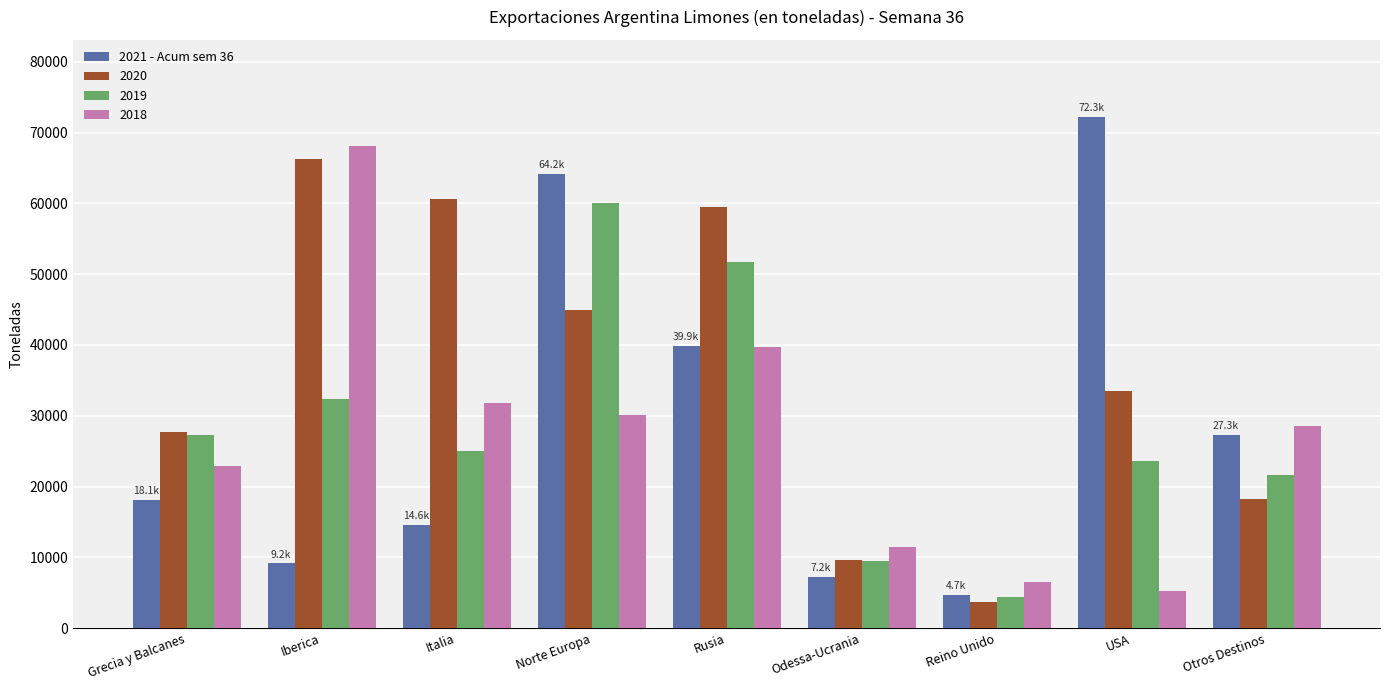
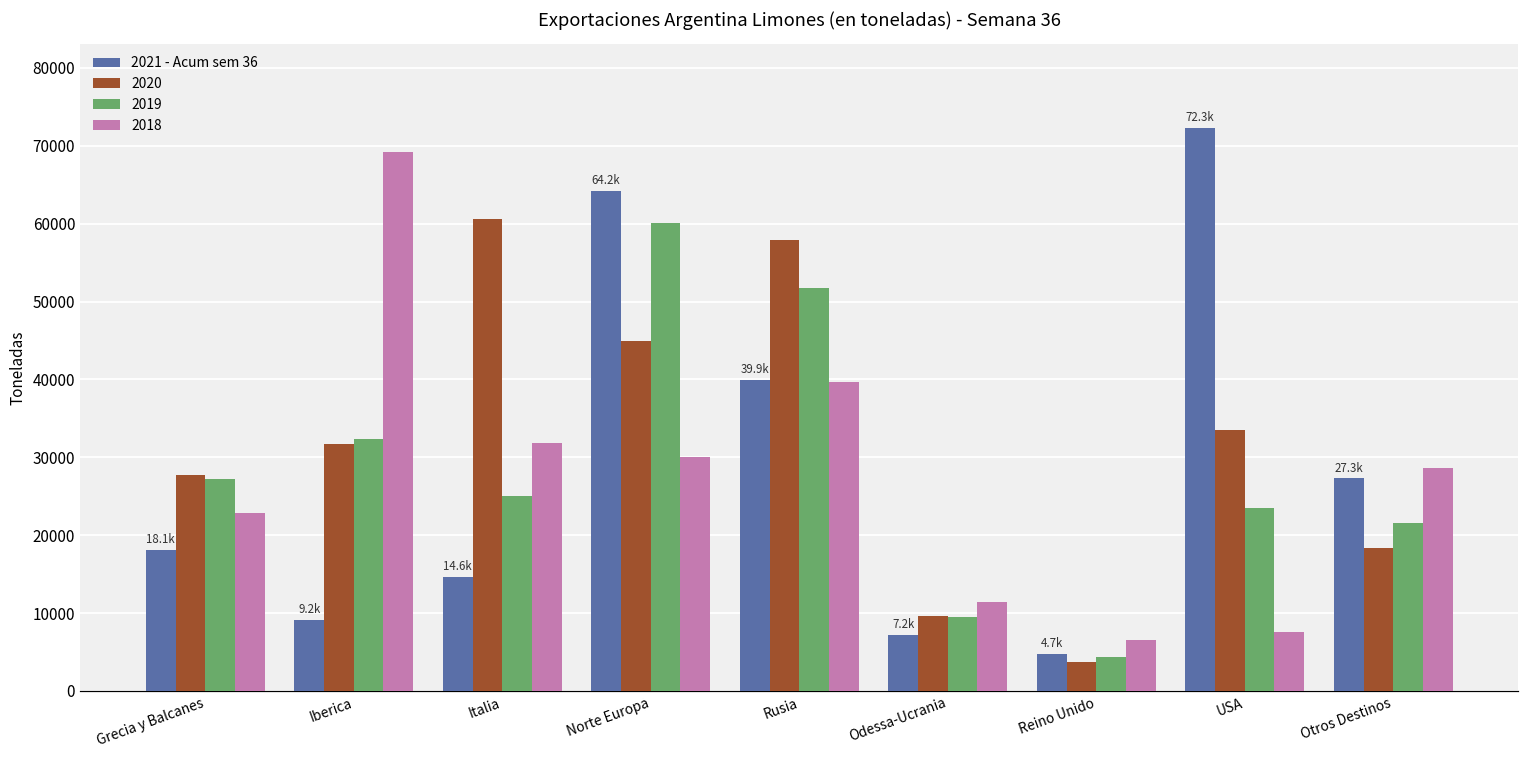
2020, Iberica: 66000 -> 32000
2018, Iberica: 68000 -> 69000
2020, Rusia: 59000 -> 58000
2018, USA: 5000 -> 8000
